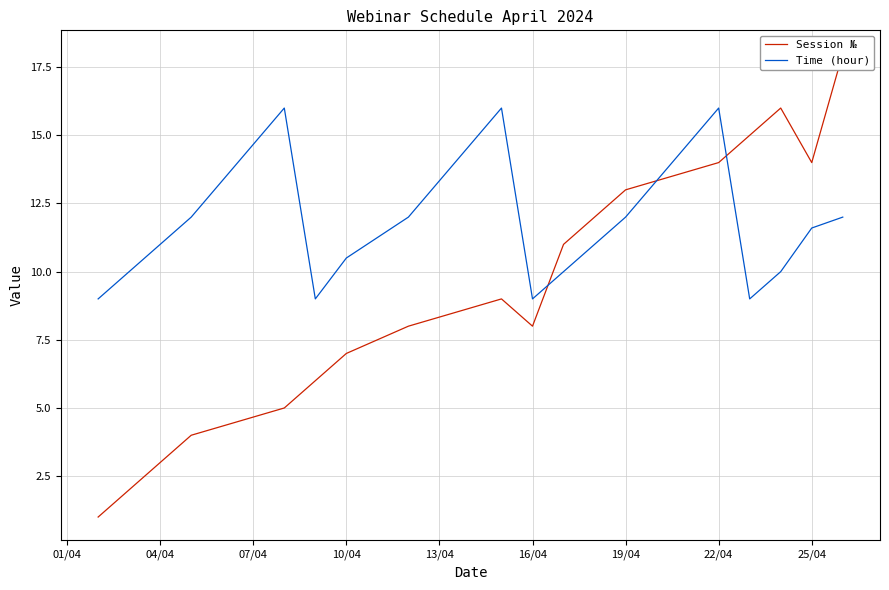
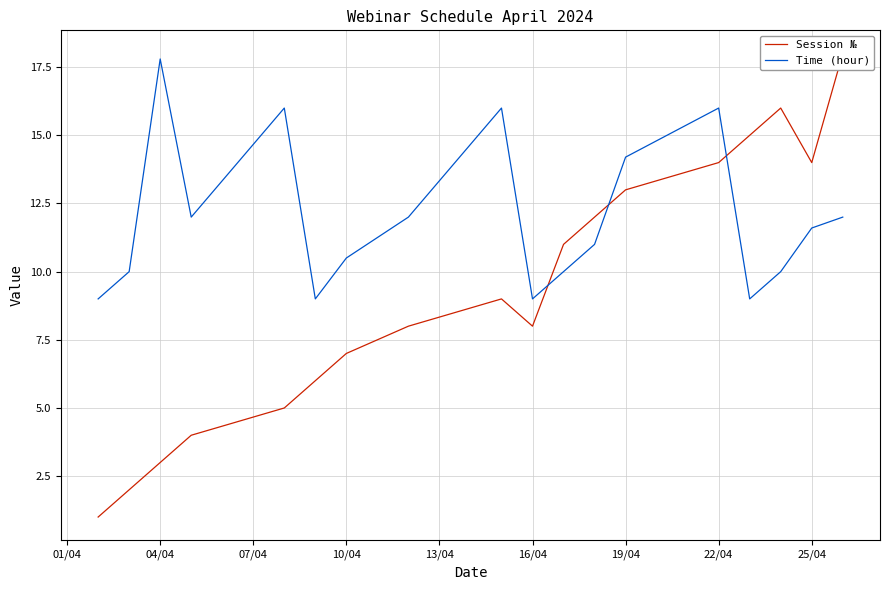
Time (hour), 04/04: 11.0 -> 17.8
Time (hour), 19/04: 12.0 -> 14.2
